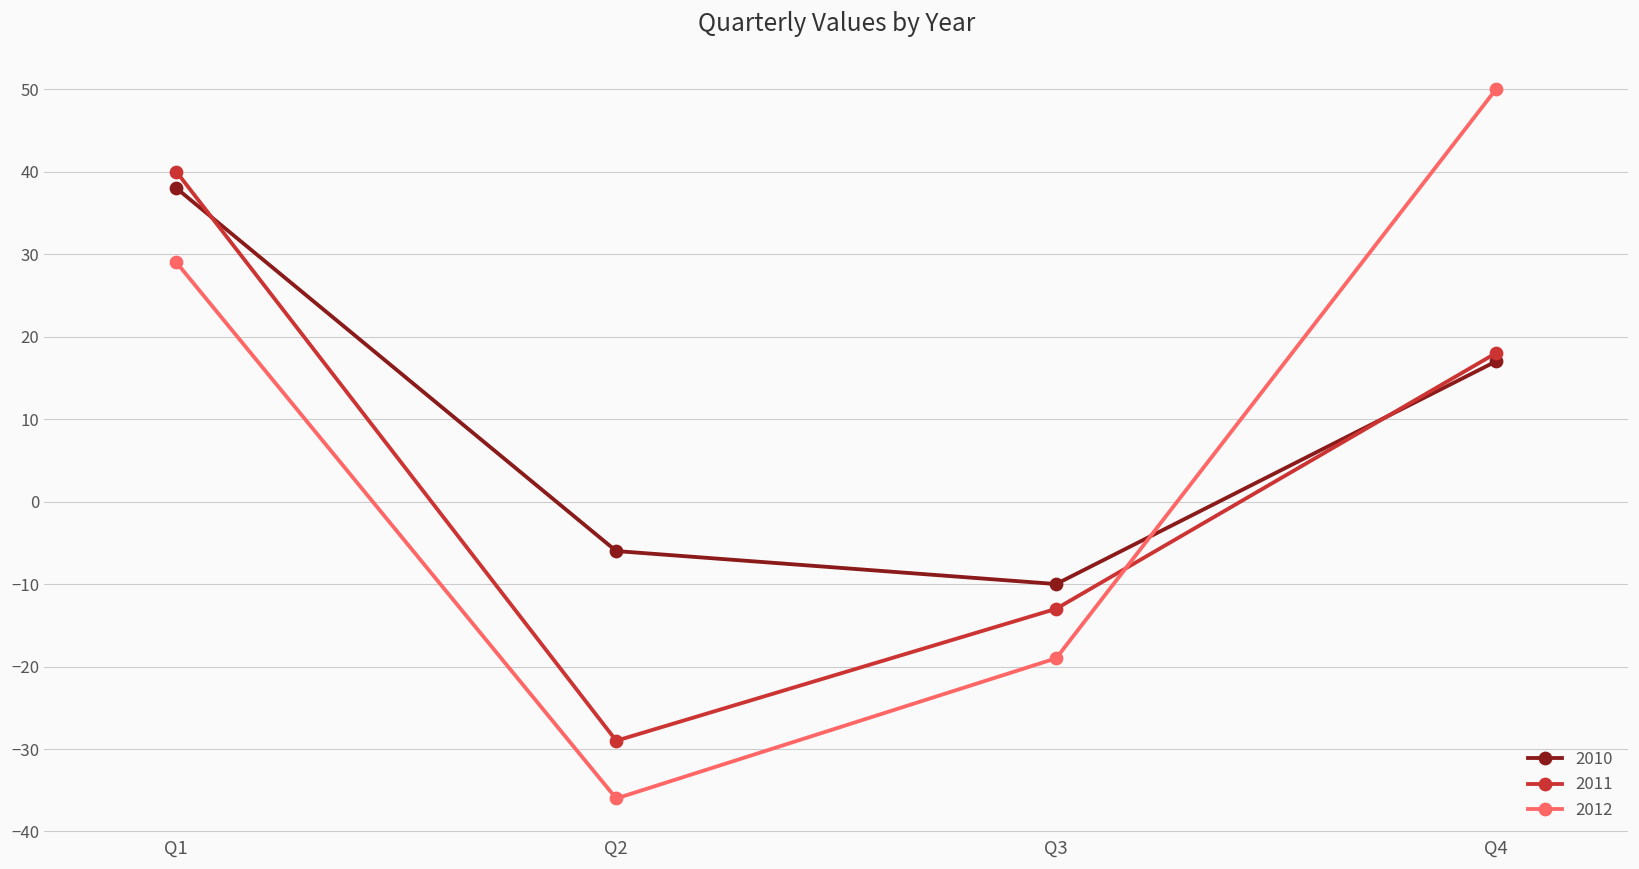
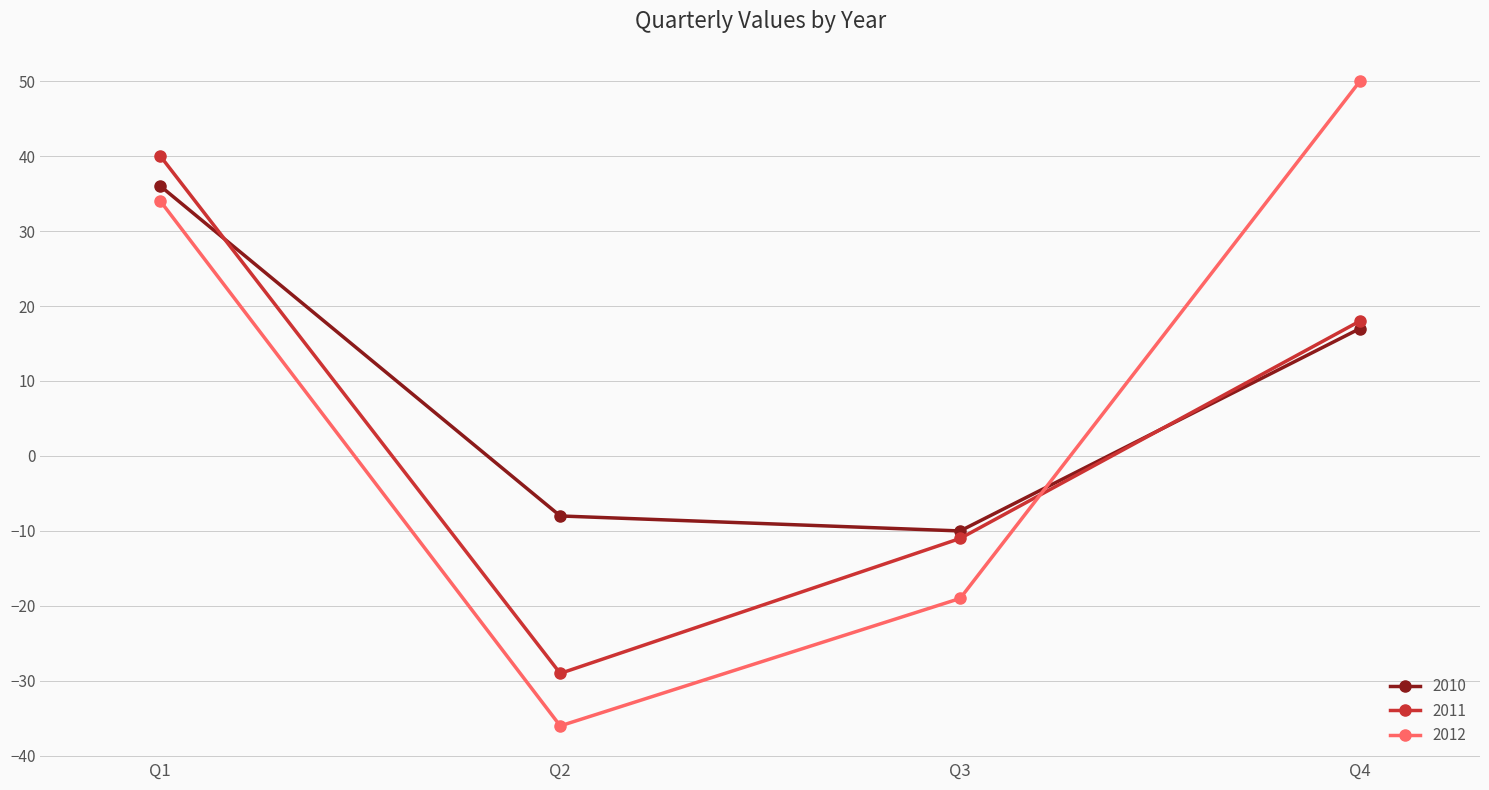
2010, Q1: 38 -> 36
2012, Q1: 29 -> 34
2010, Q2: -6 -> -8
2011, Q3: -13 -> -11
